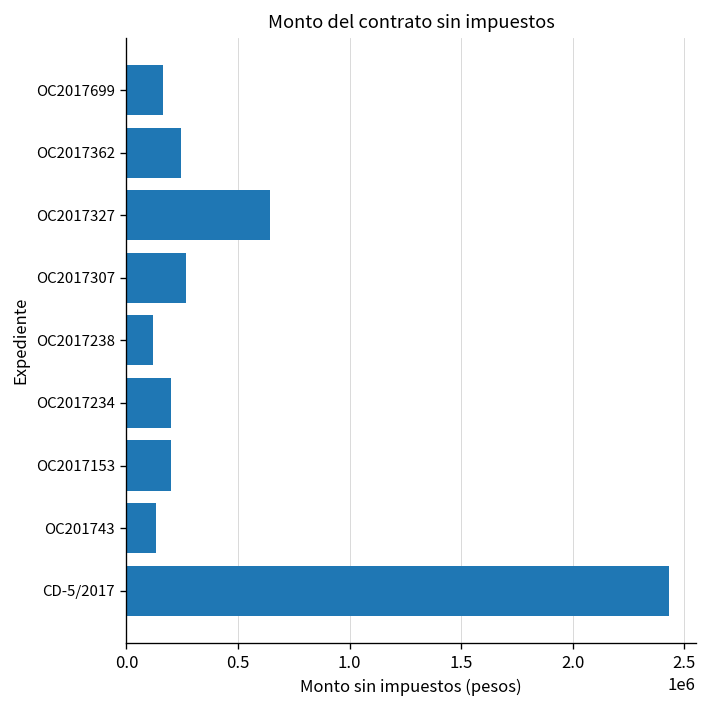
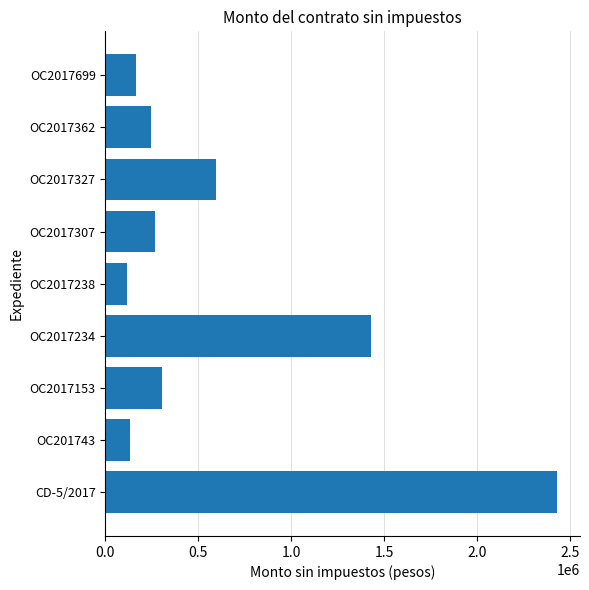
OC2017327: 640000 -> 600000
OC2017234: 200000 -> 1430000
OC2017153: 200000 -> 310000
